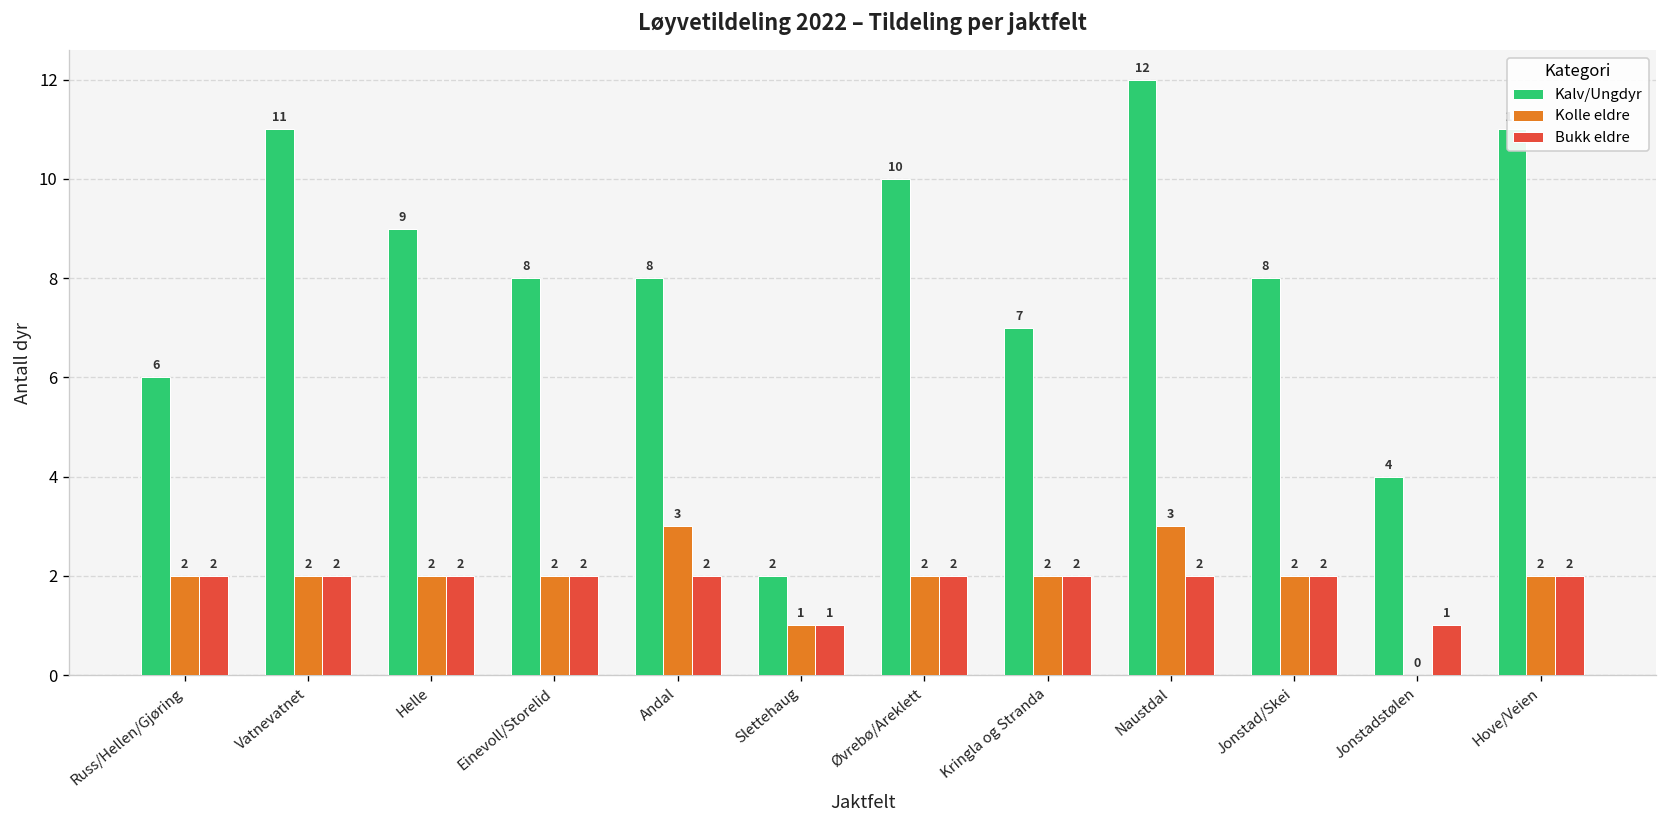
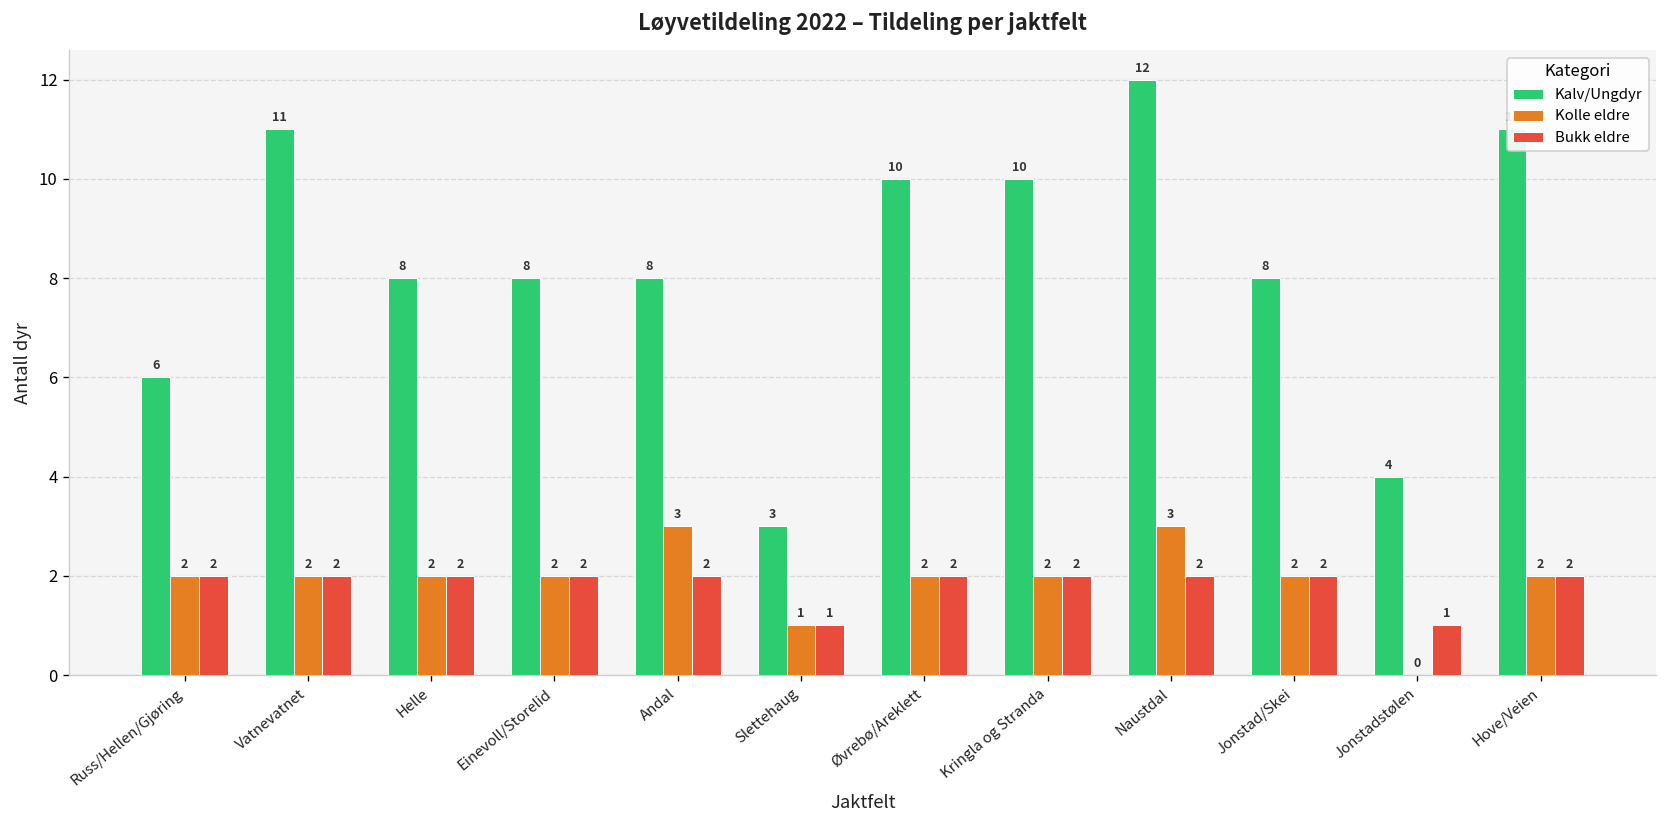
Kalv/Ungdyr, Helle: 9 -> 8
Kalv/Ungdyr, Slettehaug: 2 -> 3
Kalv/Ungdyr, Kringla og Stranda: 7 -> 10
